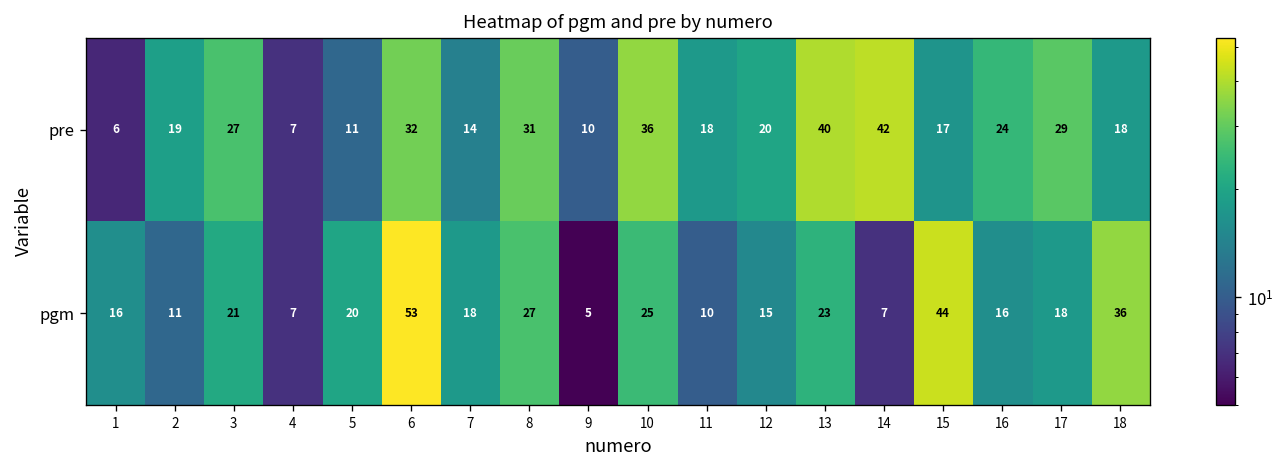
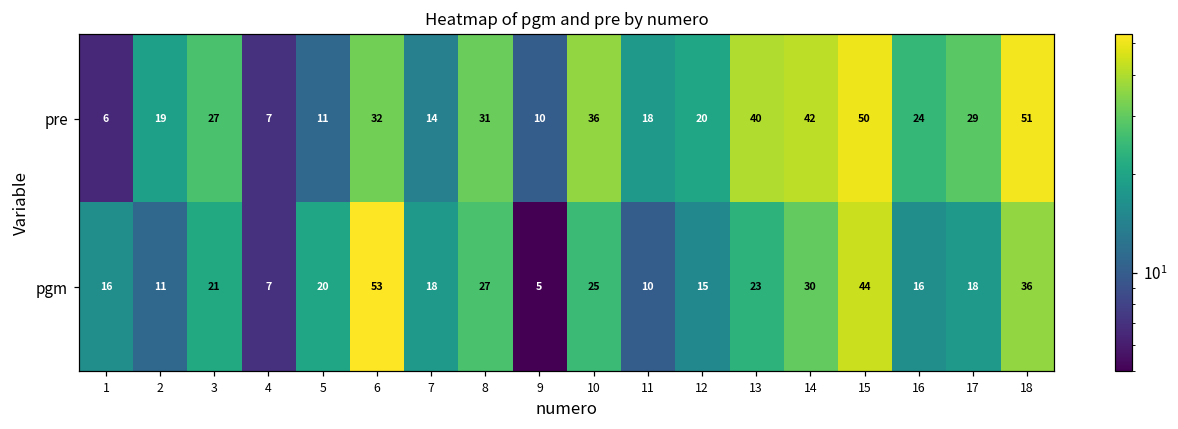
pre, 15: 17 -> 50
pre, 18: 18 -> 51
pgm, 14: 7 -> 30
